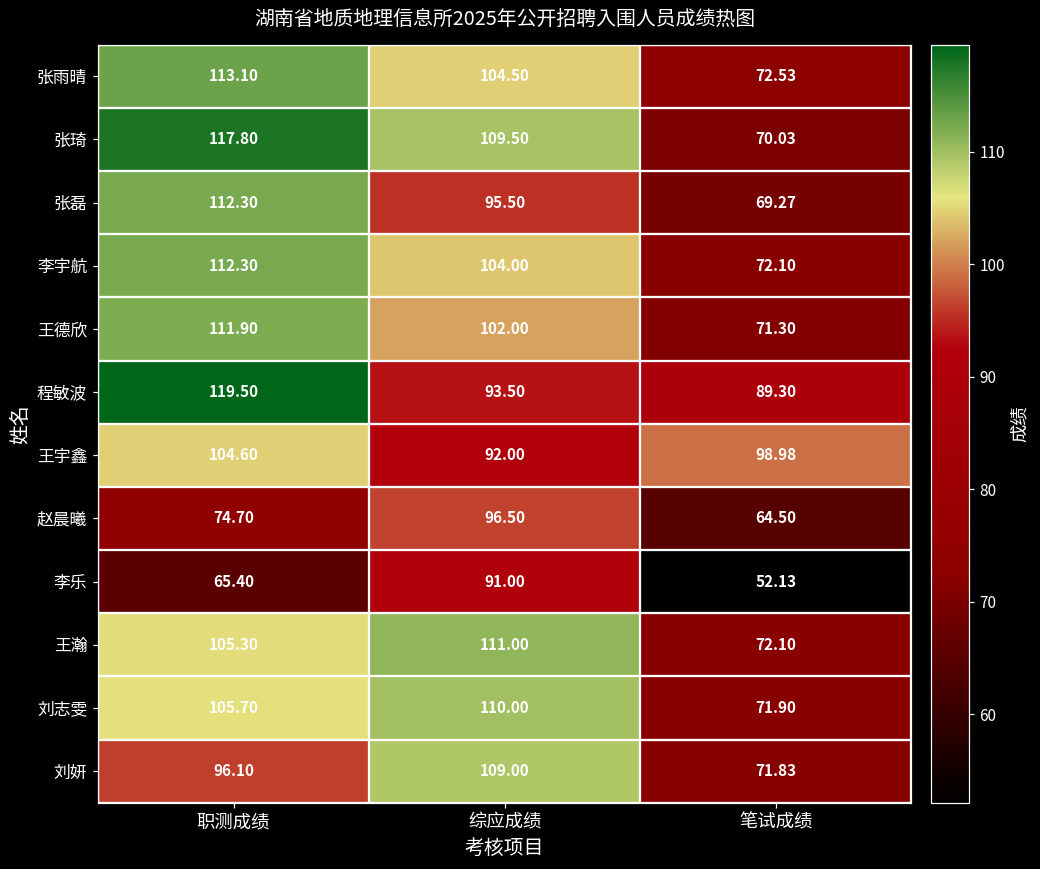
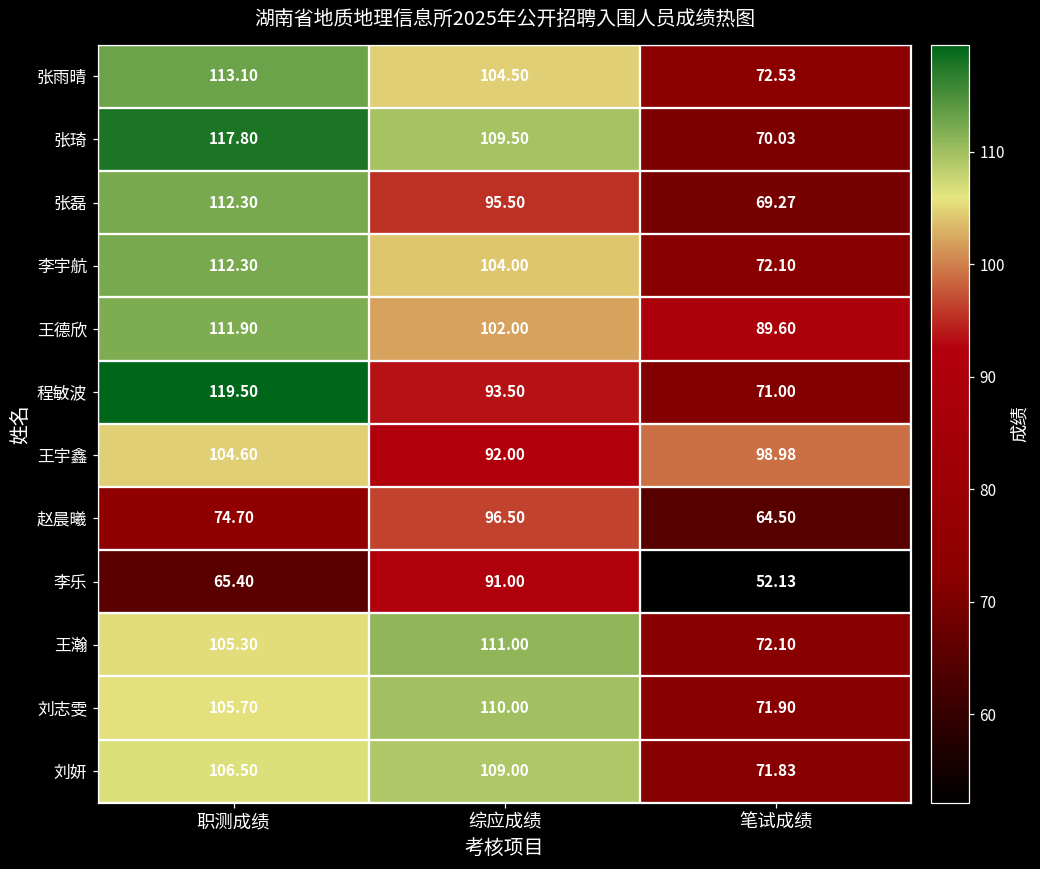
王德欣, 笔试成绩: 71.30 -> 89.60
程敏波, 笔试成绩: 89.30 -> 71.00
刘妍, 职测成绩: 96.10 -> 106.50
